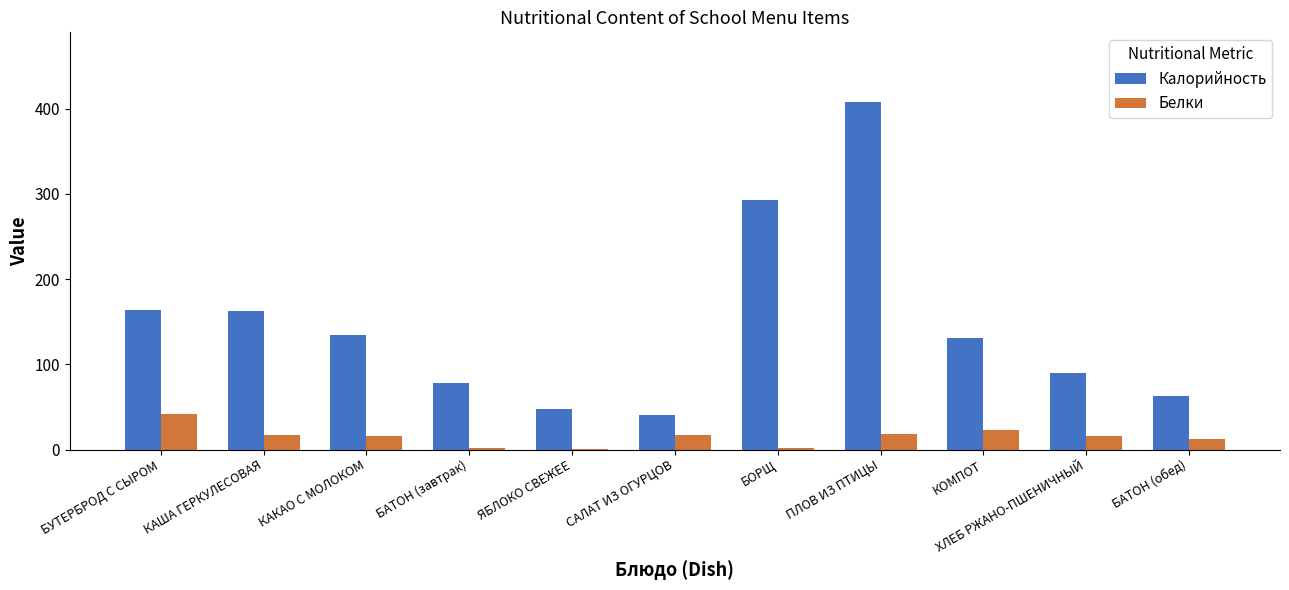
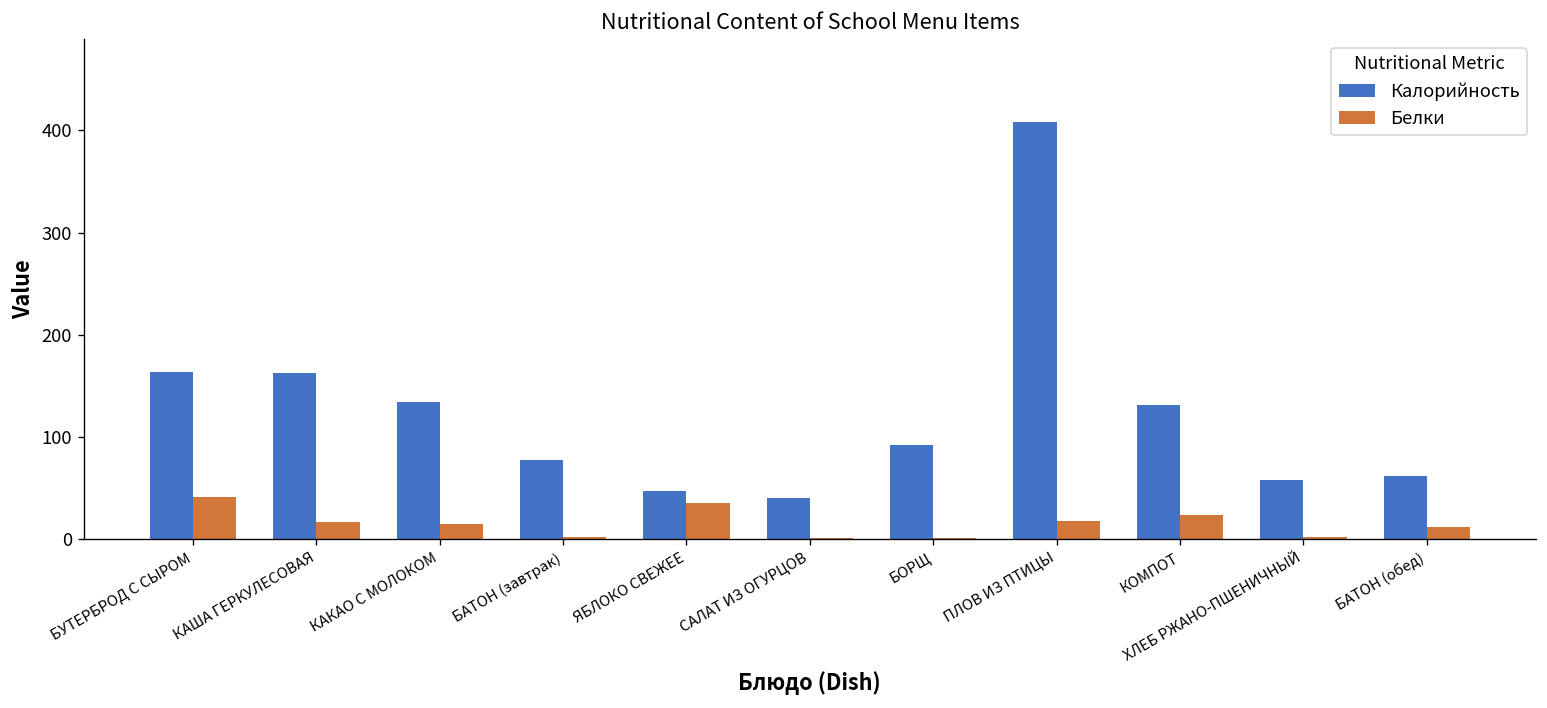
Белки, ЯБЛОКО СВЕЖЕЕ: 0 -> 40
Белки, САЛАТ ИЗ ОГУРЦОВ: 20 -> 0
Калорийность, БОРЩ: 290 -> 90
Калорийность, ХЛЕБ РЖАНО-ПШЕНИЧНЫЙ: 90 -> 60
Белки, ХЛЕБ РЖАНО-ПШЕНИЧНЫЙ: 20 -> 0
